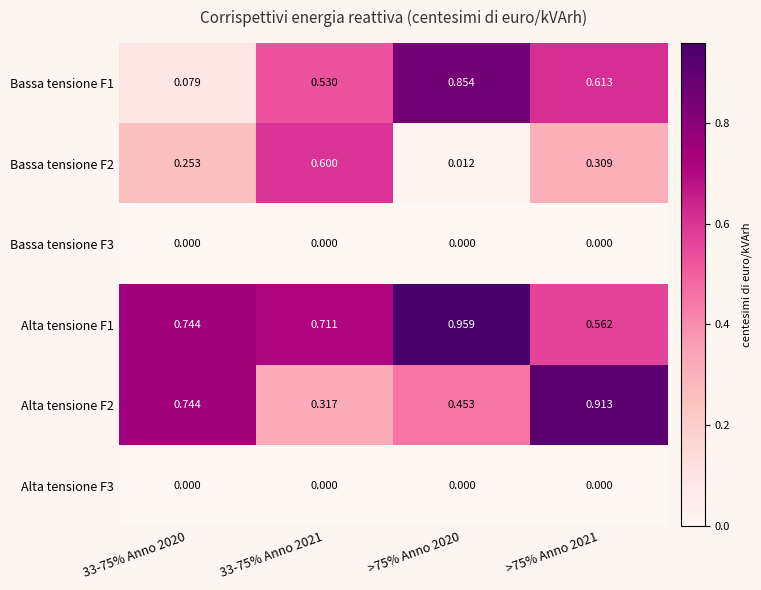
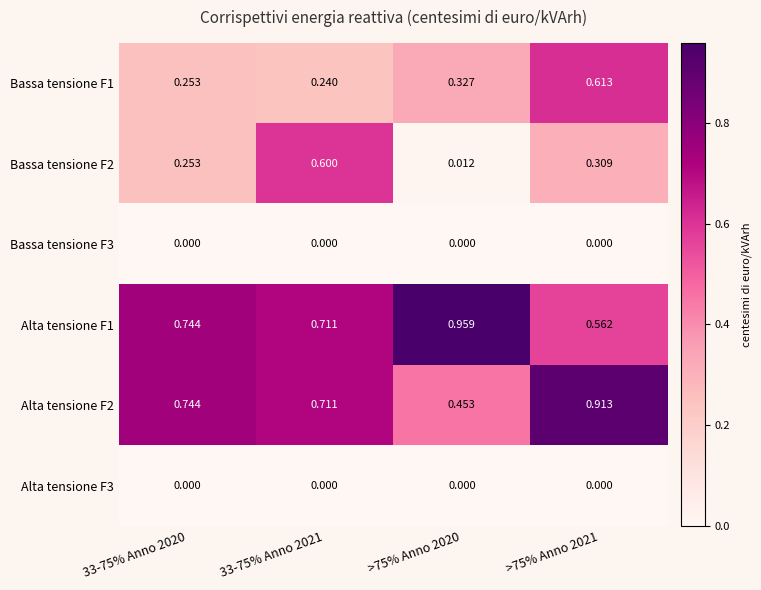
Bassa tensione F1, 33-75% Anno 2020: 0.079 -> 0.253
Bassa tensione F1, 33-75% Anno 2021: 0.530 -> 0.240
Bassa tensione F1, >75% Anno 2020: 0.854 -> 0.327
Alta tensione F2, 33-75% Anno 2021: 0.317 -> 0.711
